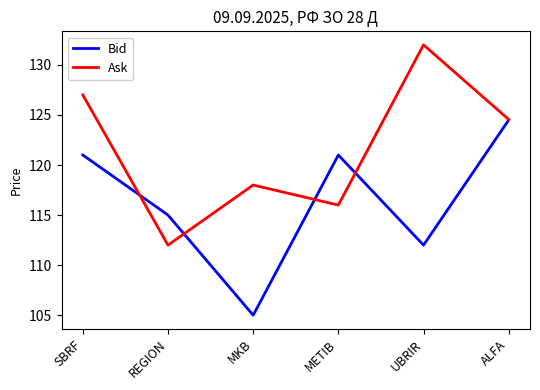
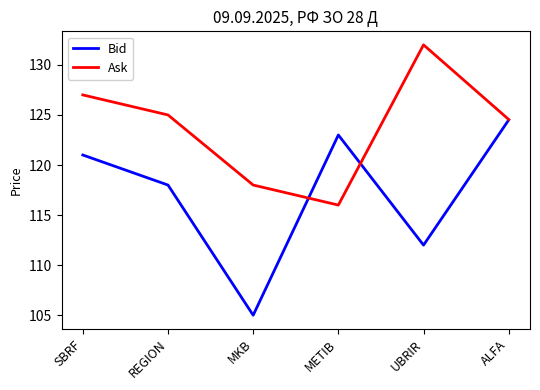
Bid, REGION: 115 -> 118
Ask, REGION: 112 -> 125
Bid, METIB: 121 -> 123
